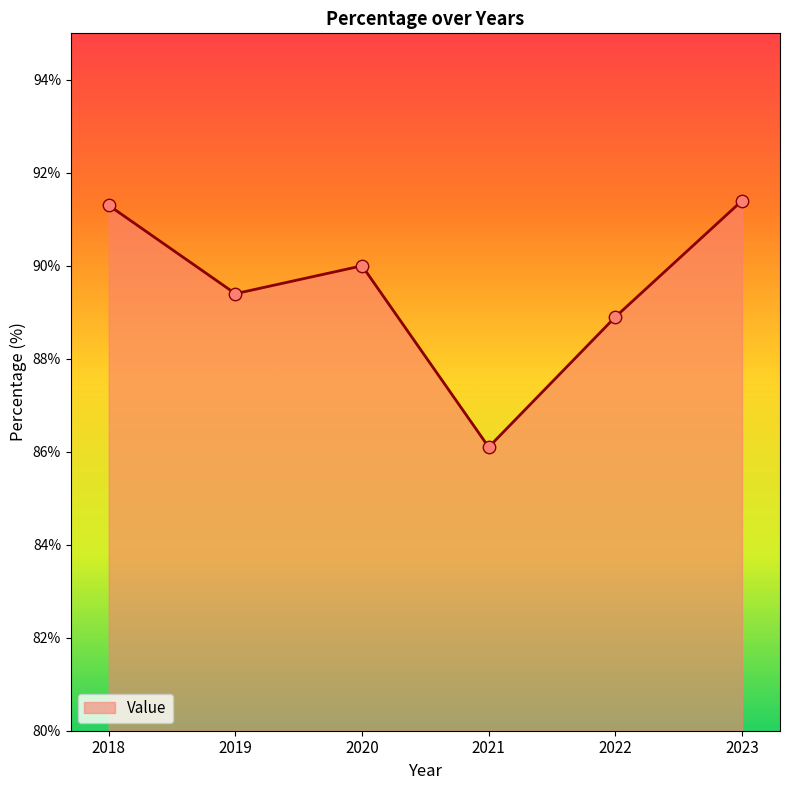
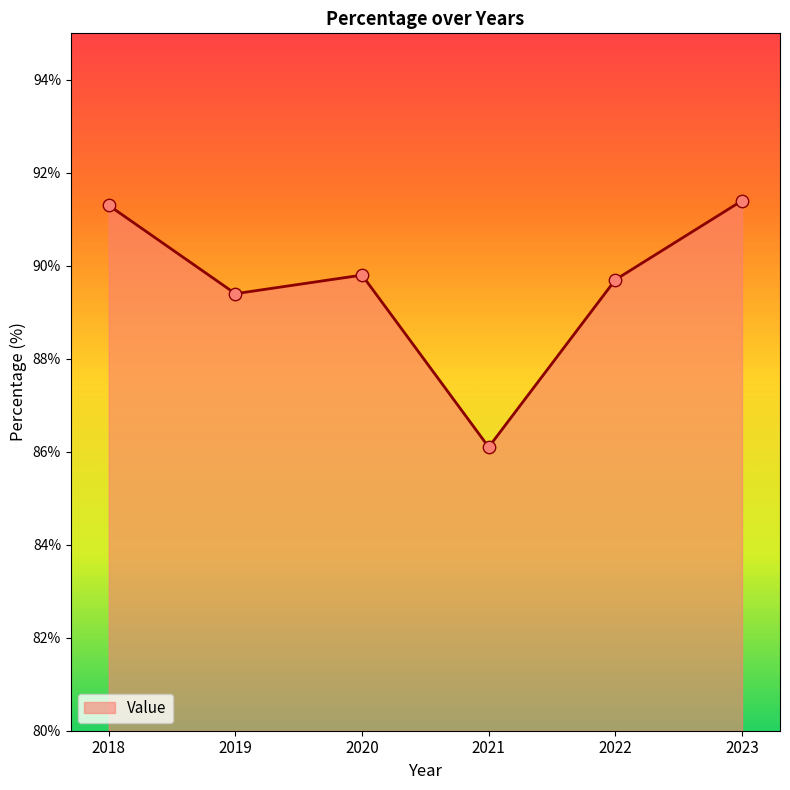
2020: 90.0% -> 89.8%
2022: 88.9% -> 89.7%
